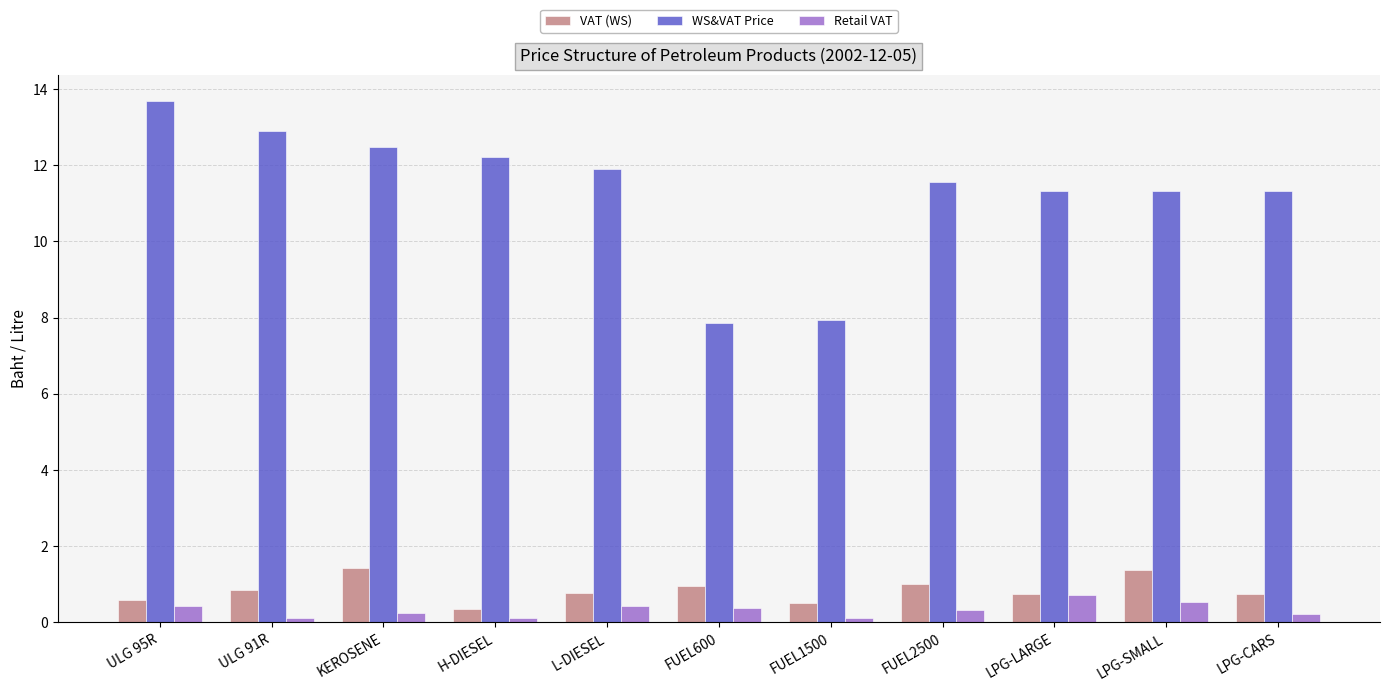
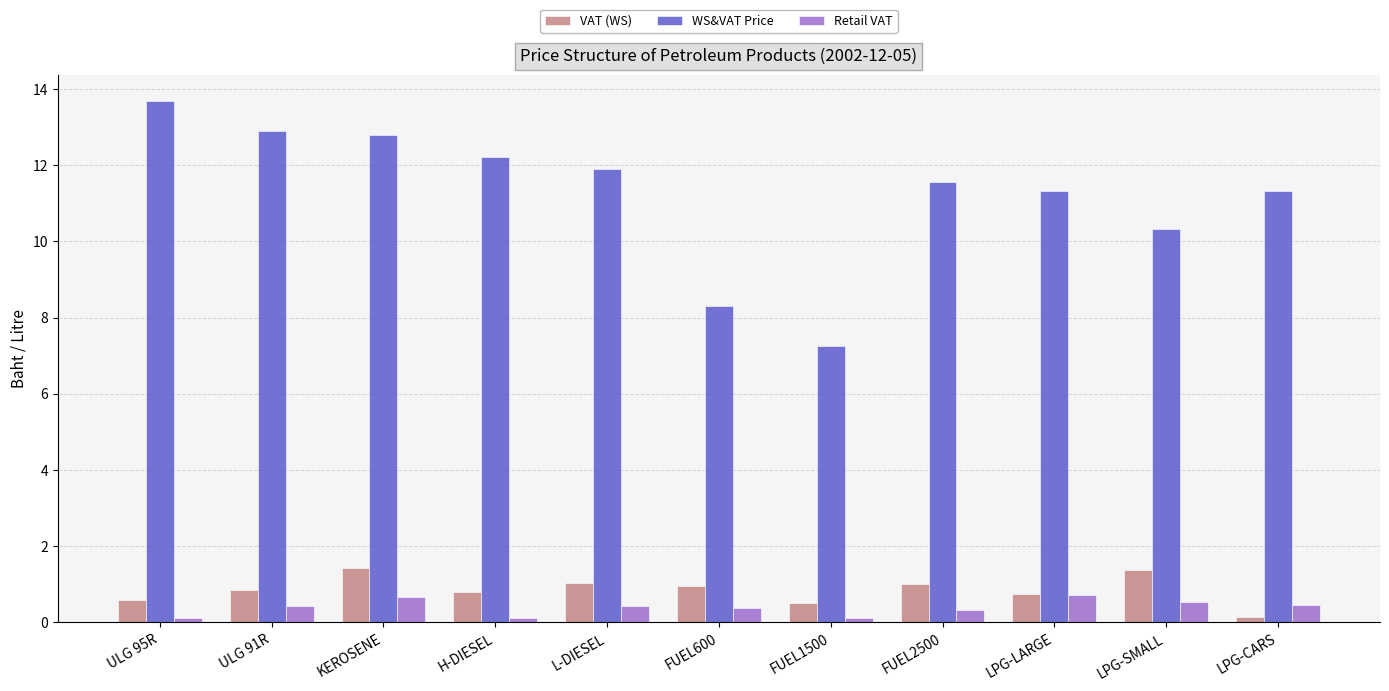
Retail VAT, ULG 95R: 0.4 -> 0.1
Retail VAT, ULG 91R: 0.1 -> 0.4
WS&VAT Price, KEROSENE: 12.5 -> 12.8
Retail VAT, KEROSENE: 0.2 -> 0.7
VAT (WS), H-DIESEL: 0.4 -> 0.8
VAT (WS), L-DIESEL: 0.8 -> 1.0
WS&VAT Price, FUEL600: 7.9 -> 8.3
WS&VAT Price, FUEL1500: 7.9 -> 7.3
WS&VAT Price, LPG-SMALL: 11.3 -> 10.3
VAT (WS), LPG-CARS: 0.7 -> 0.1
Retail VAT, LPG-CARS: 0.2 -> 0.5
